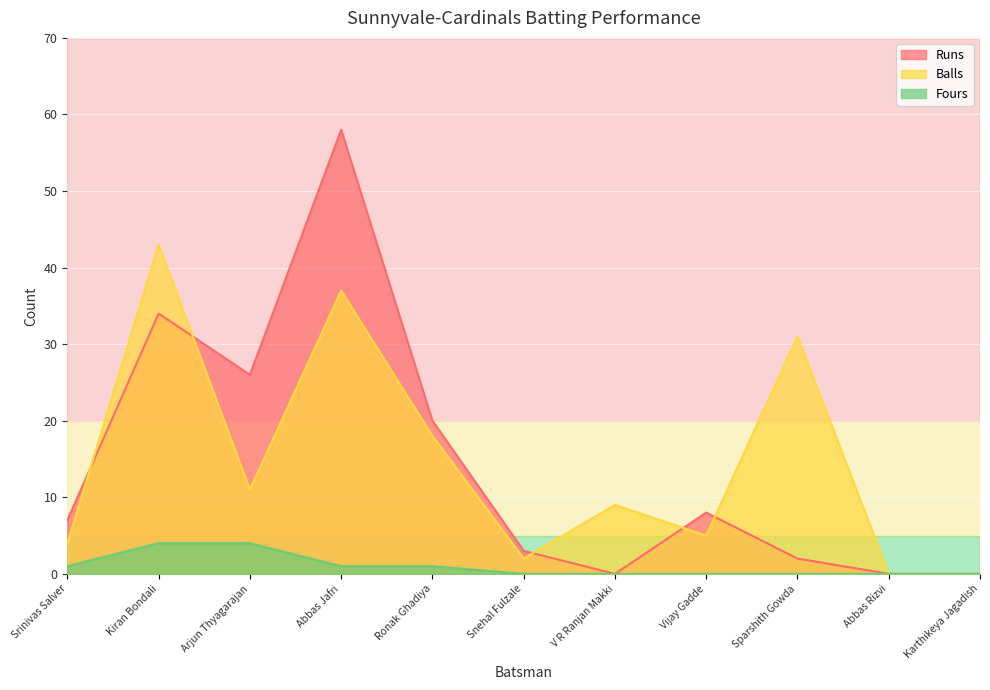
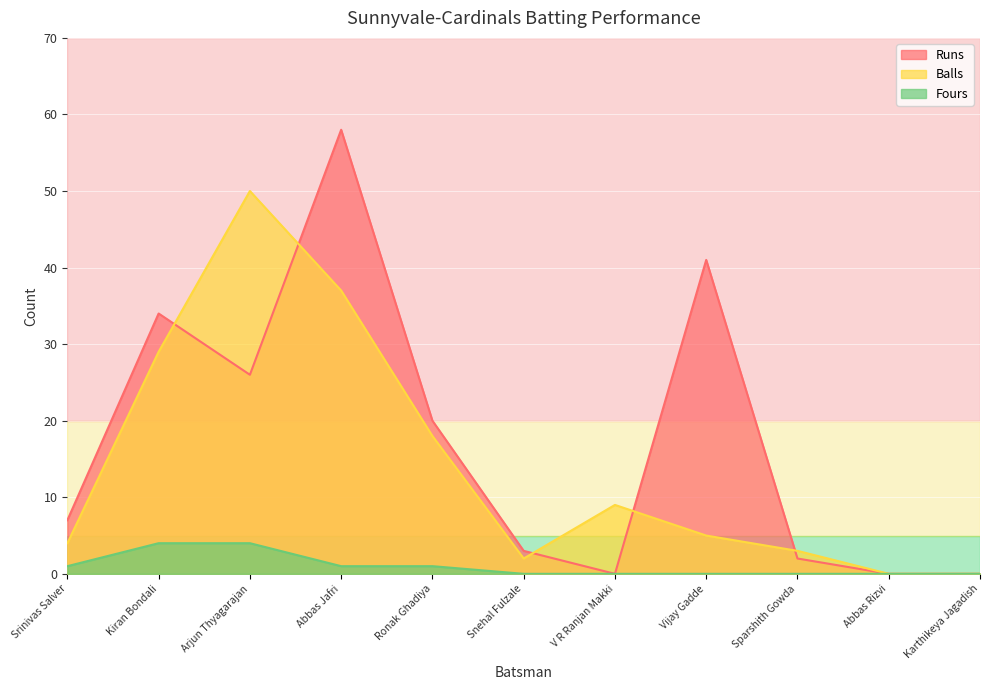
Balls, Kiran Bondali: 43 -> 29
Balls, Arjun Thyagarajan: 11 -> 50
Runs, Vijay Gadde: 8 -> 41
Balls, Sparshith Gowda: 31 -> 3
